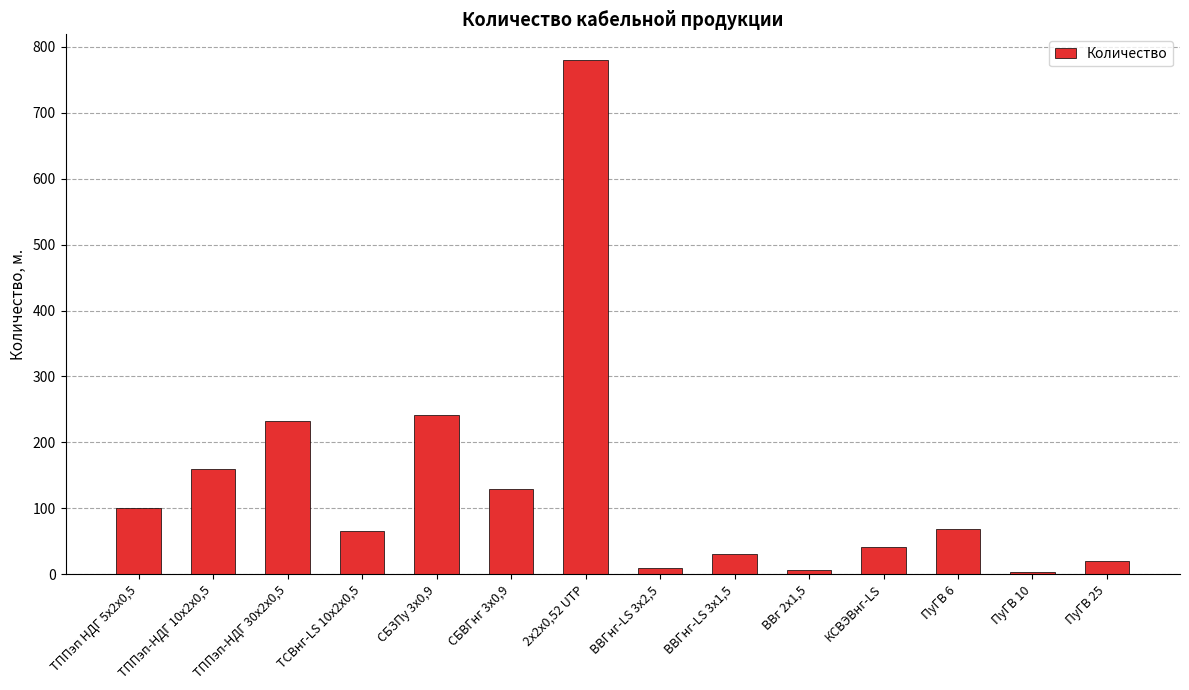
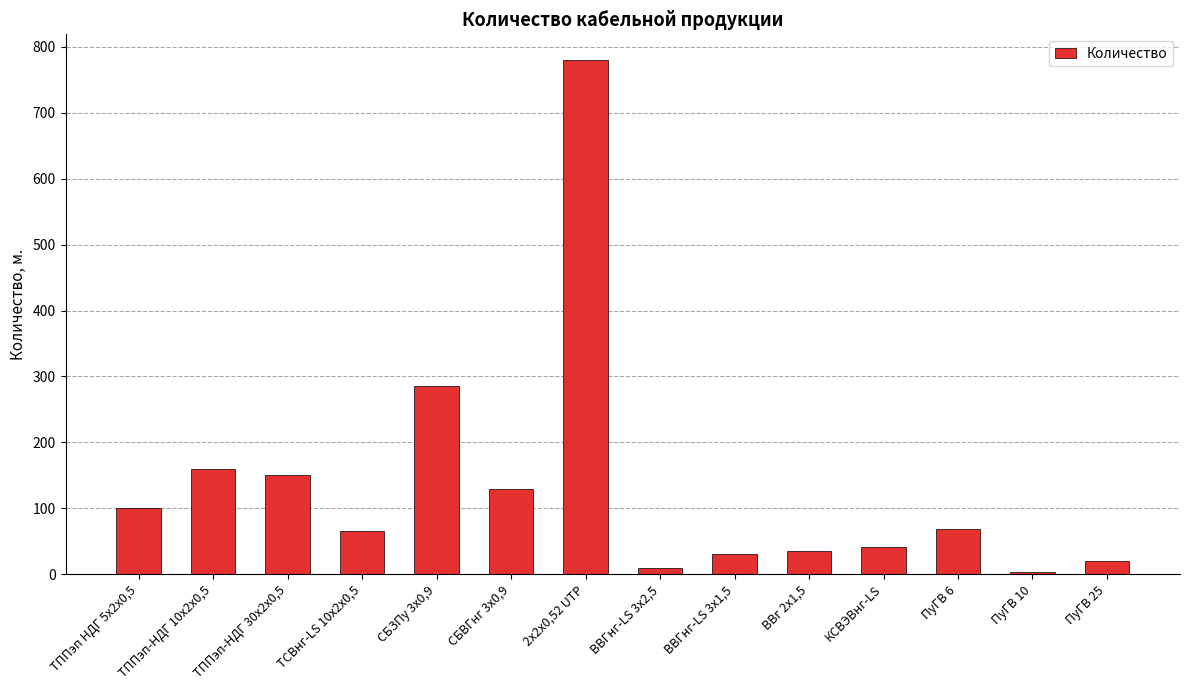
ТППэп-НДГ 30х2х0,5: 230 -> 150
СБЗПу 3х0,9: 240 -> 290
ВВг 2х1,5: 10 -> 40
